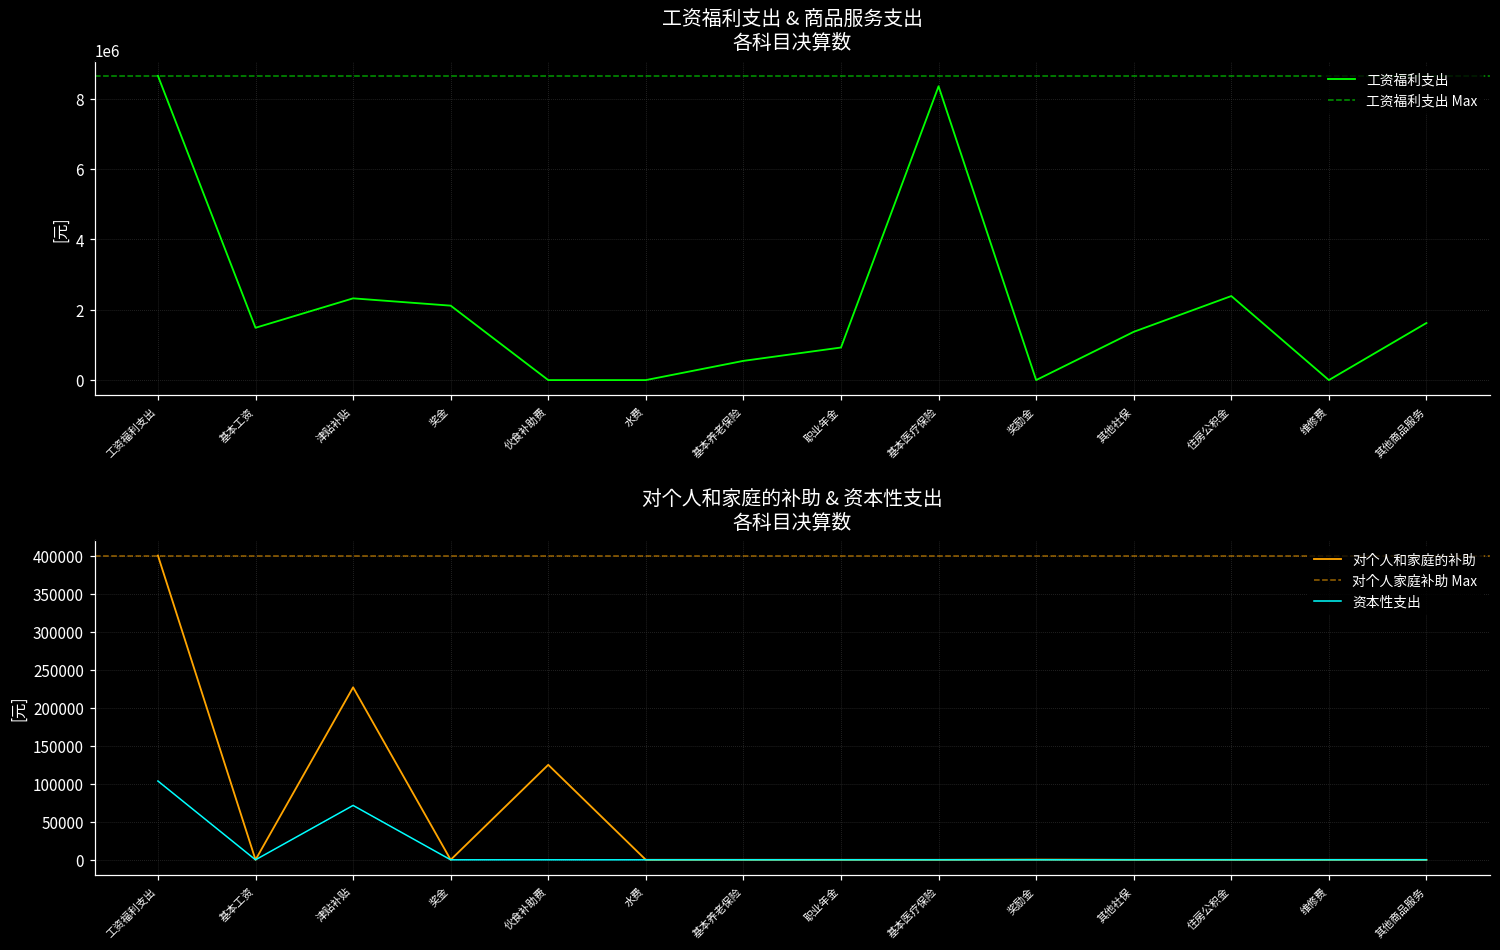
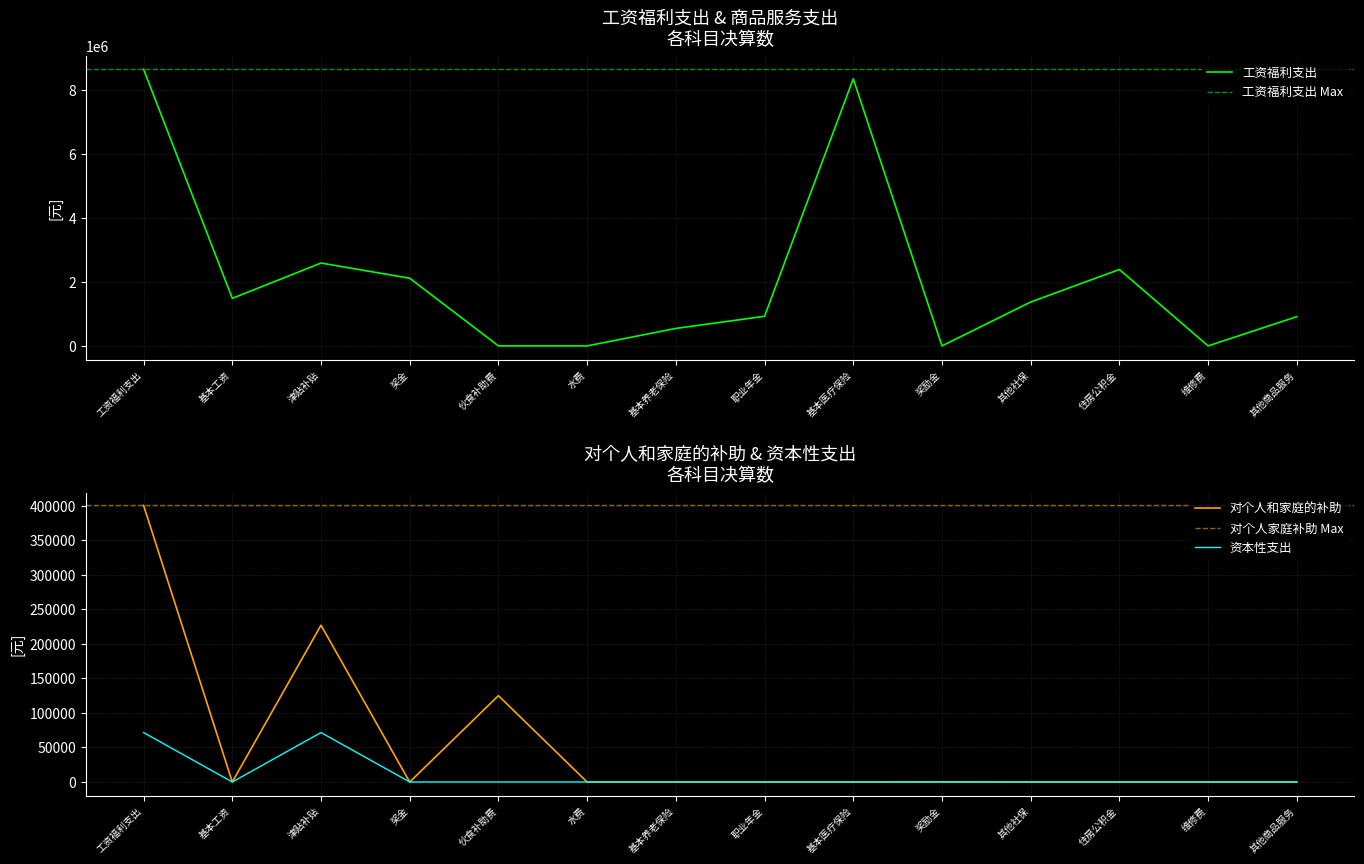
工资福利支出 & 商品服务支出 各科目决算数, 津贴补贴: 2300000 -> 2600000
工资福利支出 & 商品服务支出 各科目决算数, 其他商品服务: 1600000 -> 900000
对个人和家庭的补助 & 资本性支出 各科目决算数, 资本性支出, 工资福利支出: 100000 -> 70000
